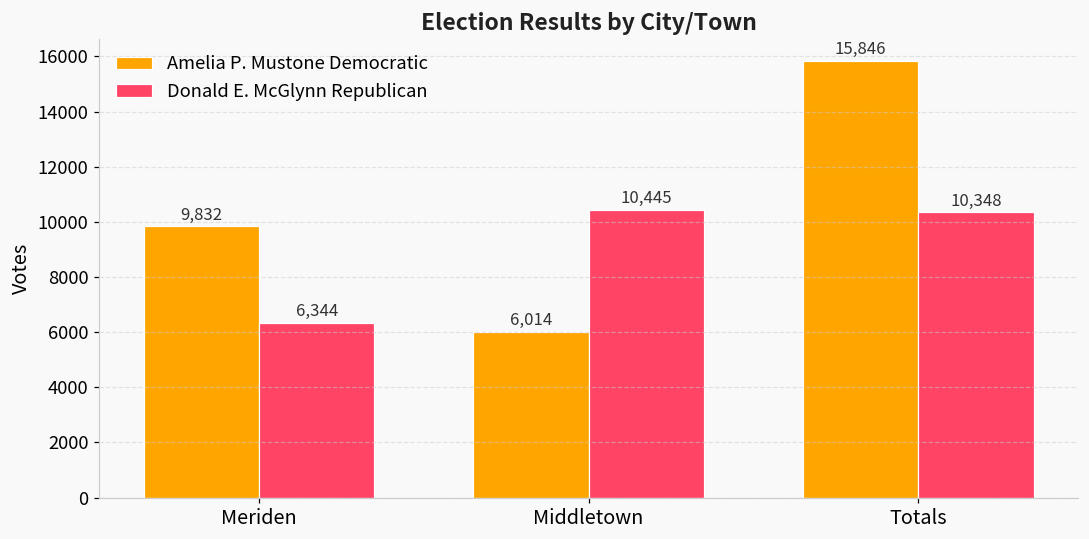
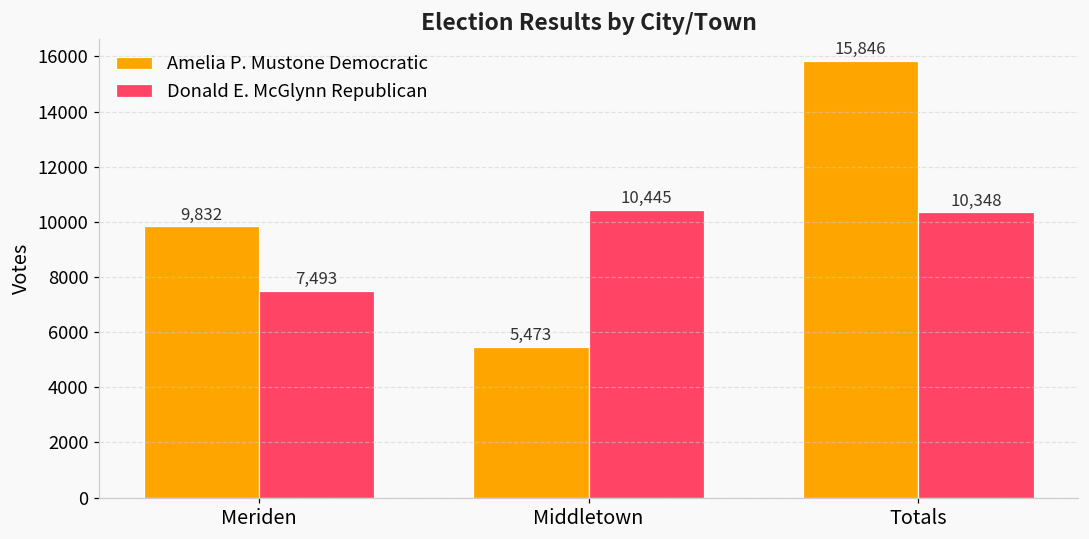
Donald E. McGlynn Republican, Meriden: 6,344 -> 7,493
Amelia P. Mustone Democratic, Middletown: 6,014 -> 5,473
